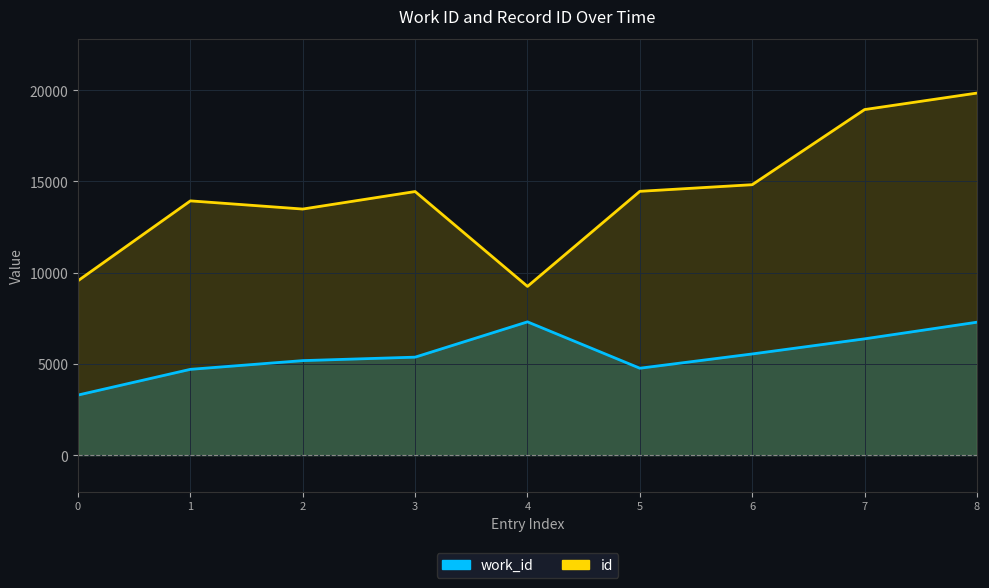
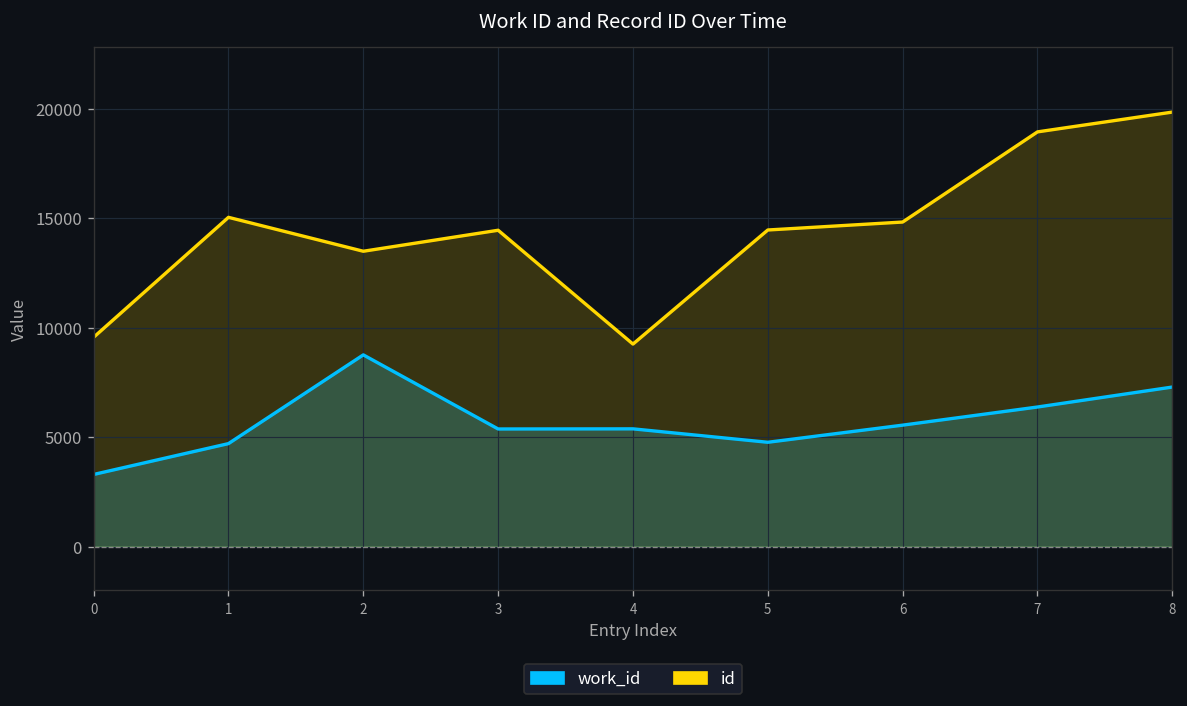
id, 1: 13900 -> 15000
work_id, 2: 5200 -> 8800
work_id, 4: 7300 -> 5400
